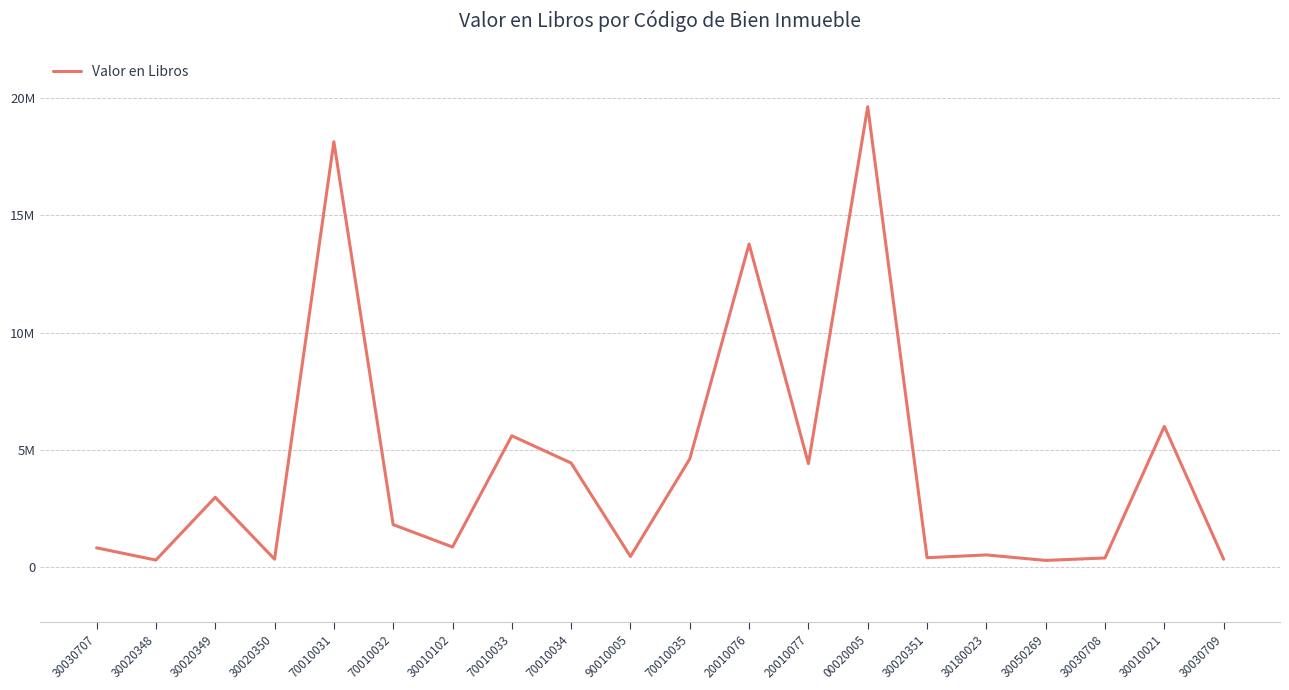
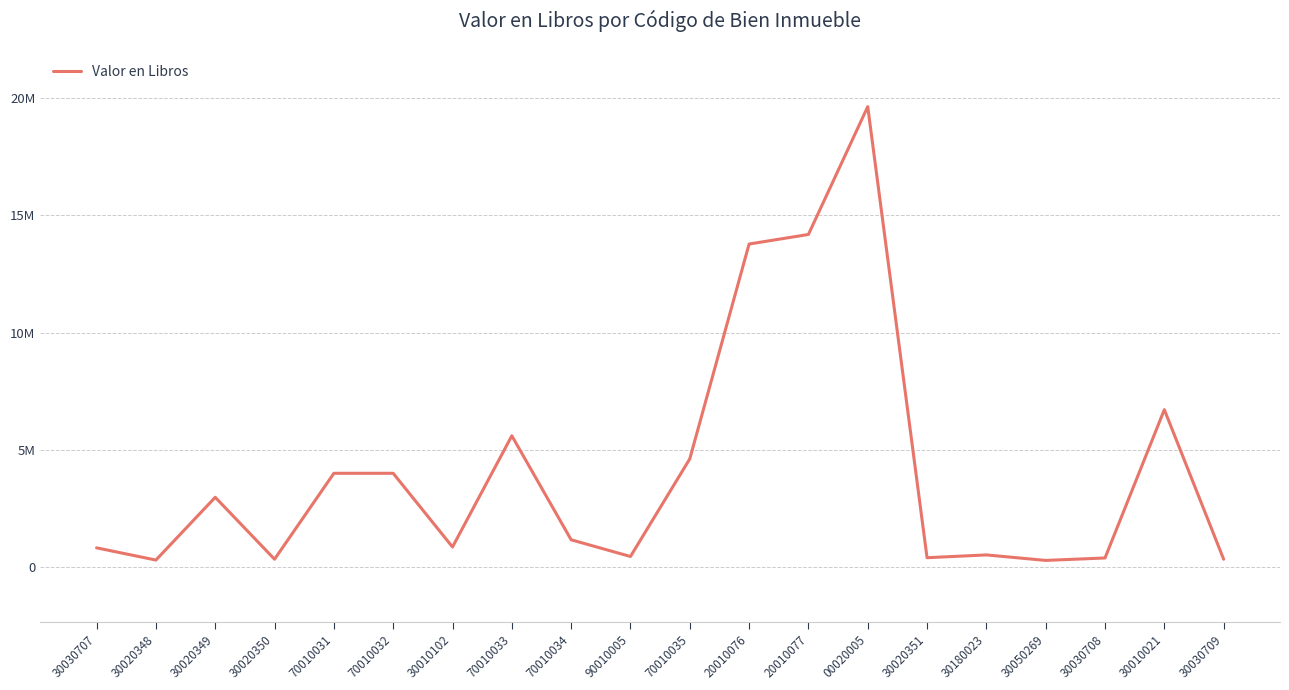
70010031: 18100000 -> 4000000
70010032: 1800000 -> 4000000
70010034: 4400000 -> 1200000
20010077: 4400000 -> 14200000
30010021: 6000000 -> 6700000
